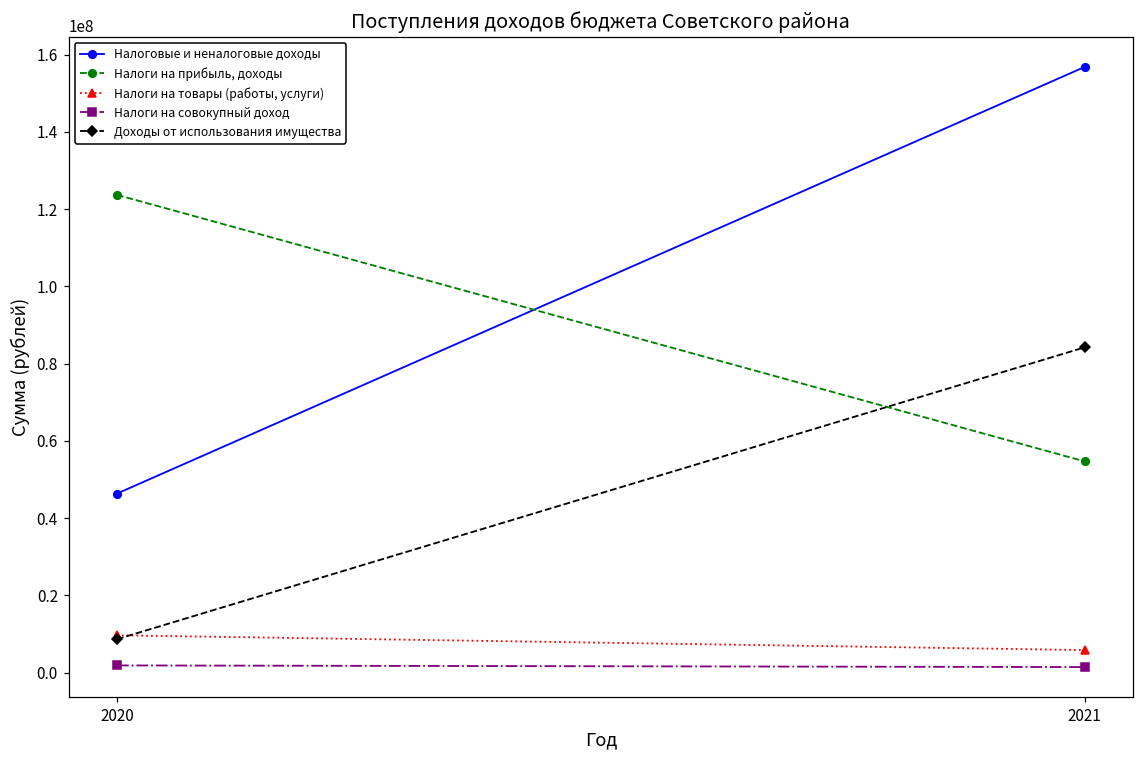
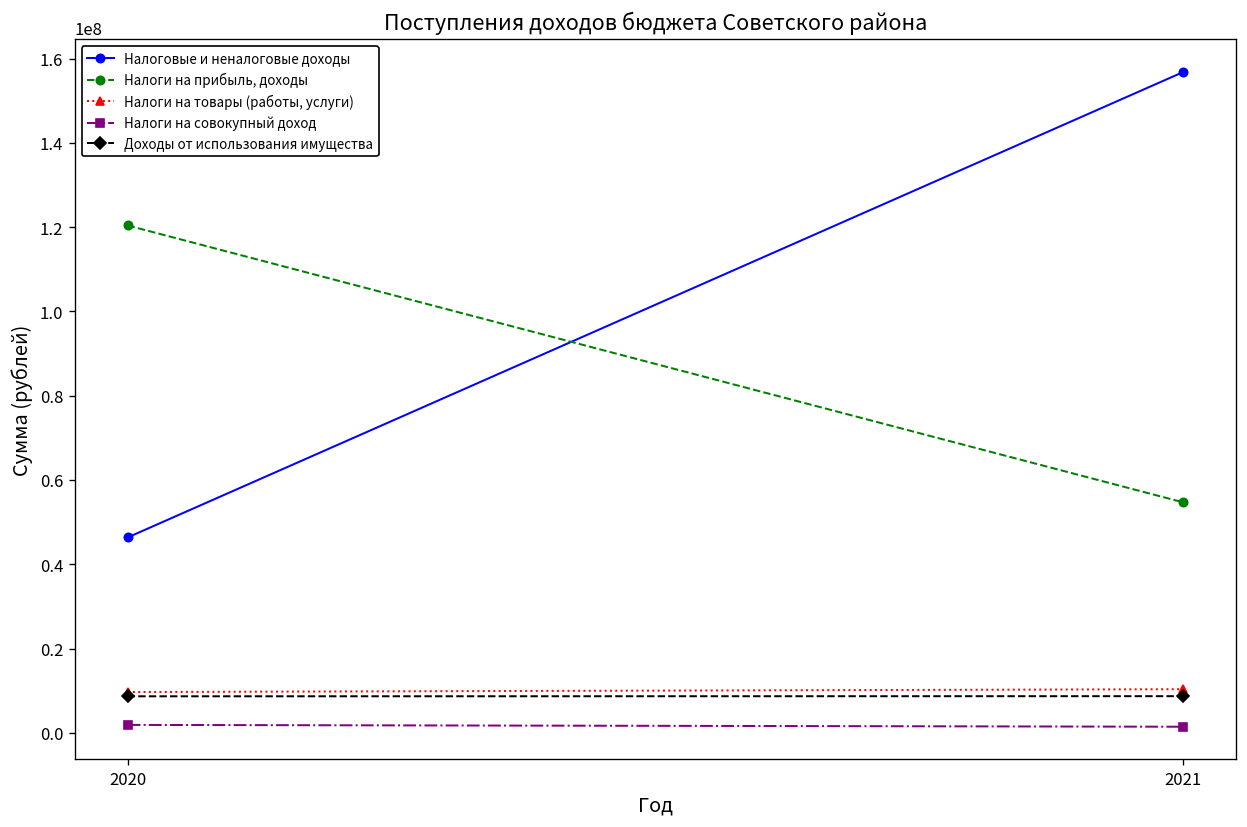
Налоги на прибыль, доходы, 2020: 124000000 -> 120000000
Налоги на товары (работы, услуги), 2021: 6000000 -> 10000000
Доходы от использования имущества, 2021: 84000000 -> 9000000
